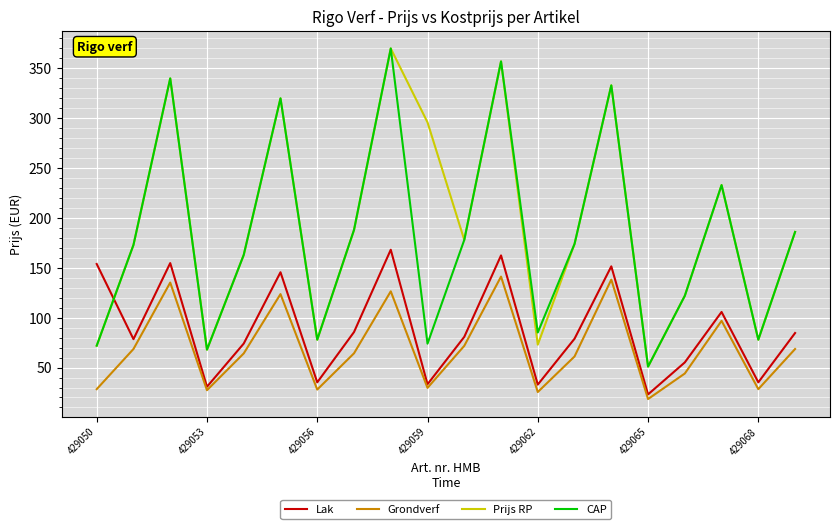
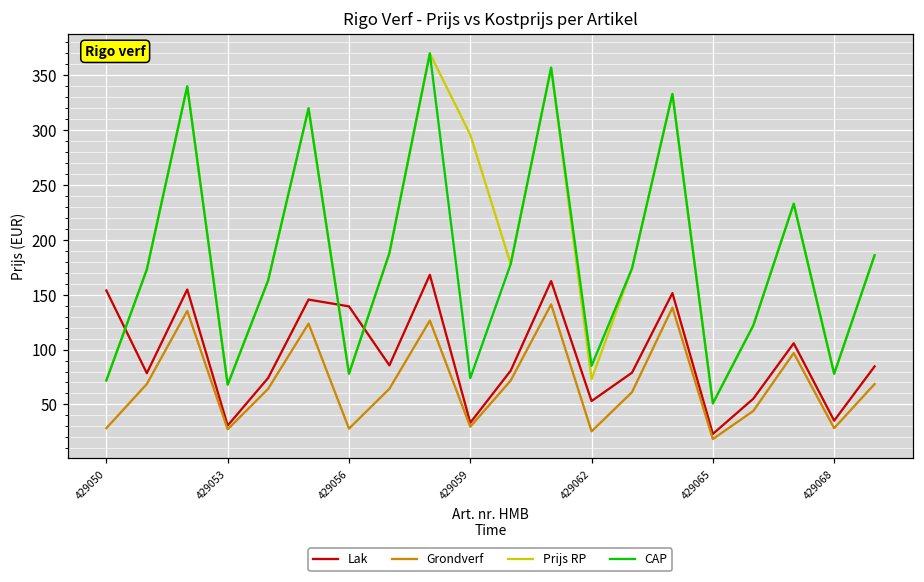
Lak, 429056: 40 -> 140
Lak, 429062: 30 -> 50
